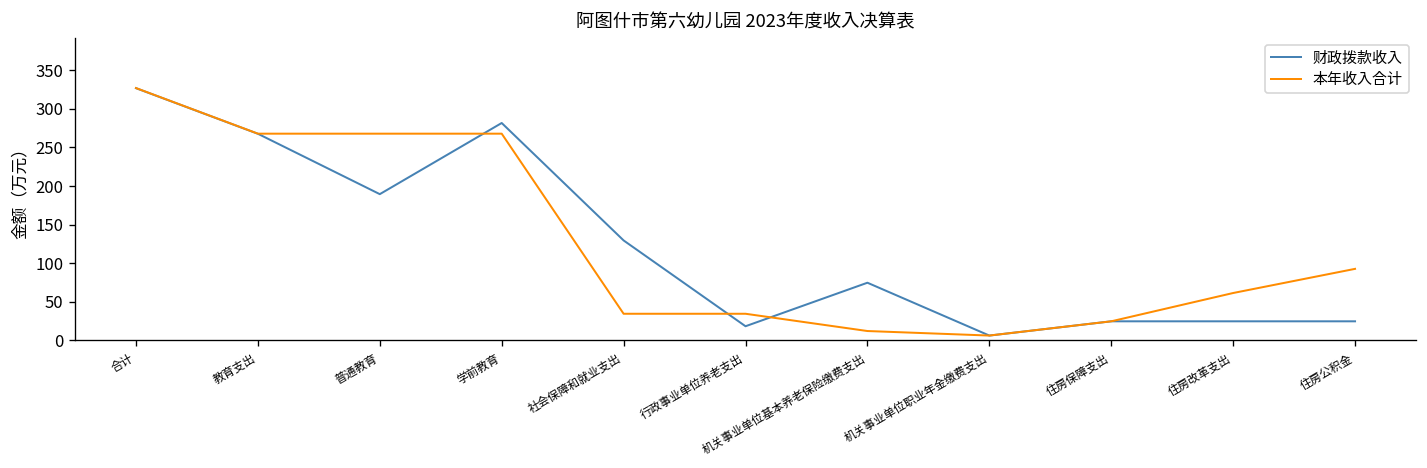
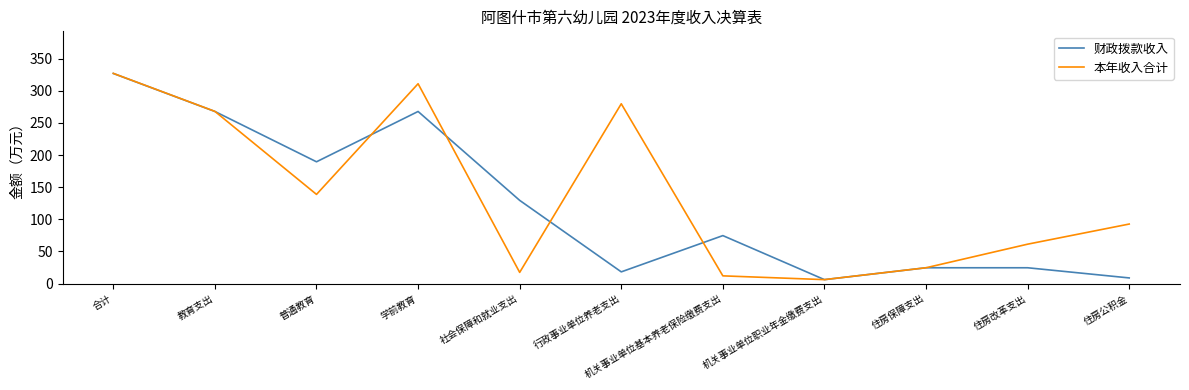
本年收入合计, 普通教育: 270 -> 140
财政拨款收入, 学前教育: 280 -> 270
本年收入合计, 学前教育: 270 -> 310
本年收入合计, 社会保障和就业支出: 30 -> 20
本年收入合计, 行政事业单位养老支出: 30 -> 280
财政拨款收入, 住房公积金: 20 -> 10
